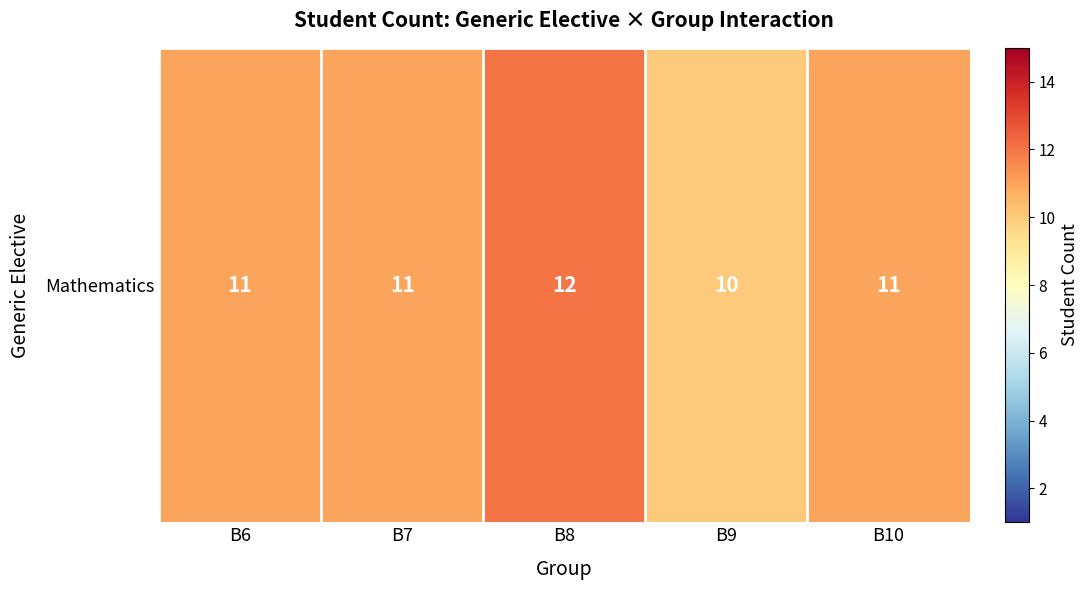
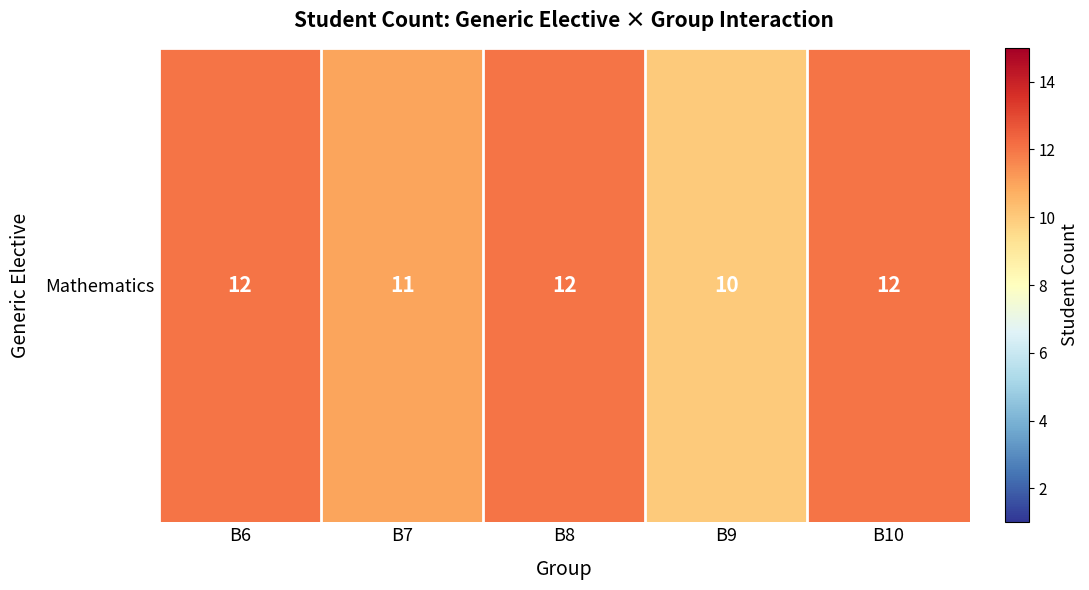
Mathematics, B6: 11 -> 12
Mathematics, B10: 11 -> 12
